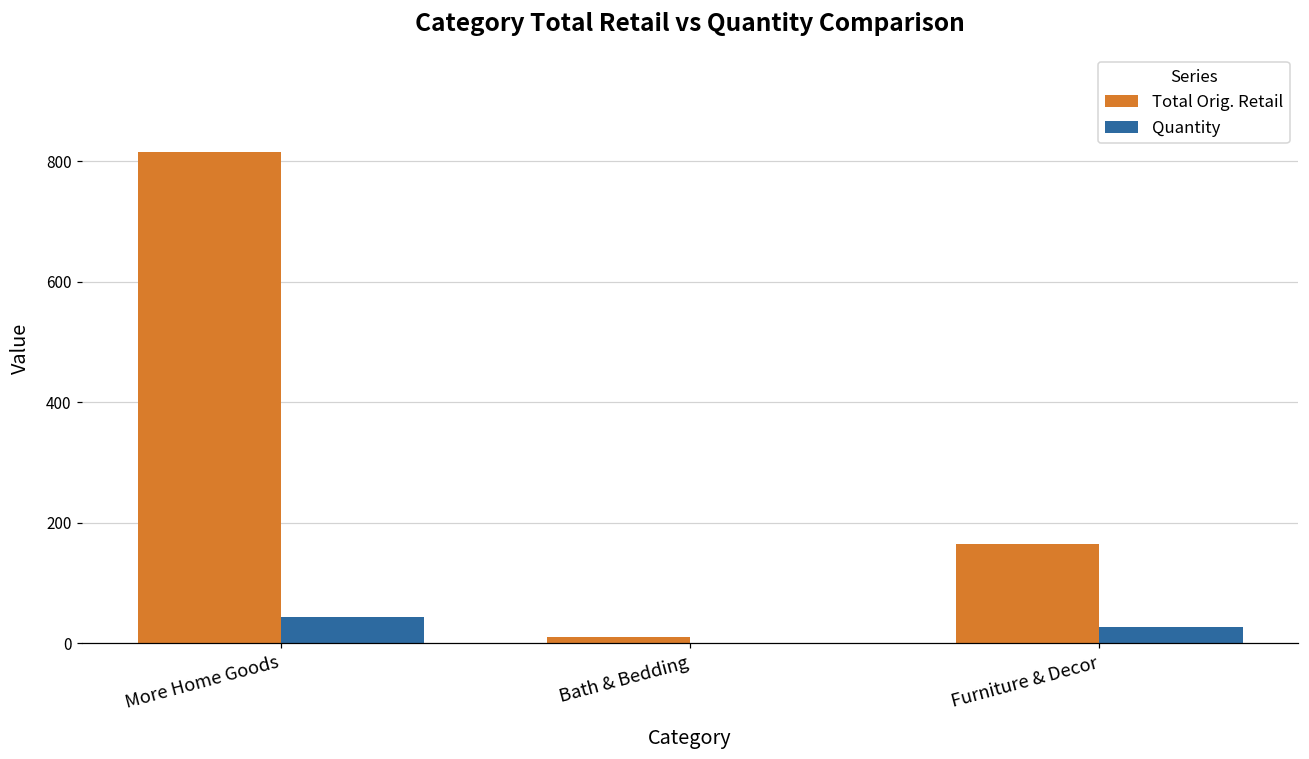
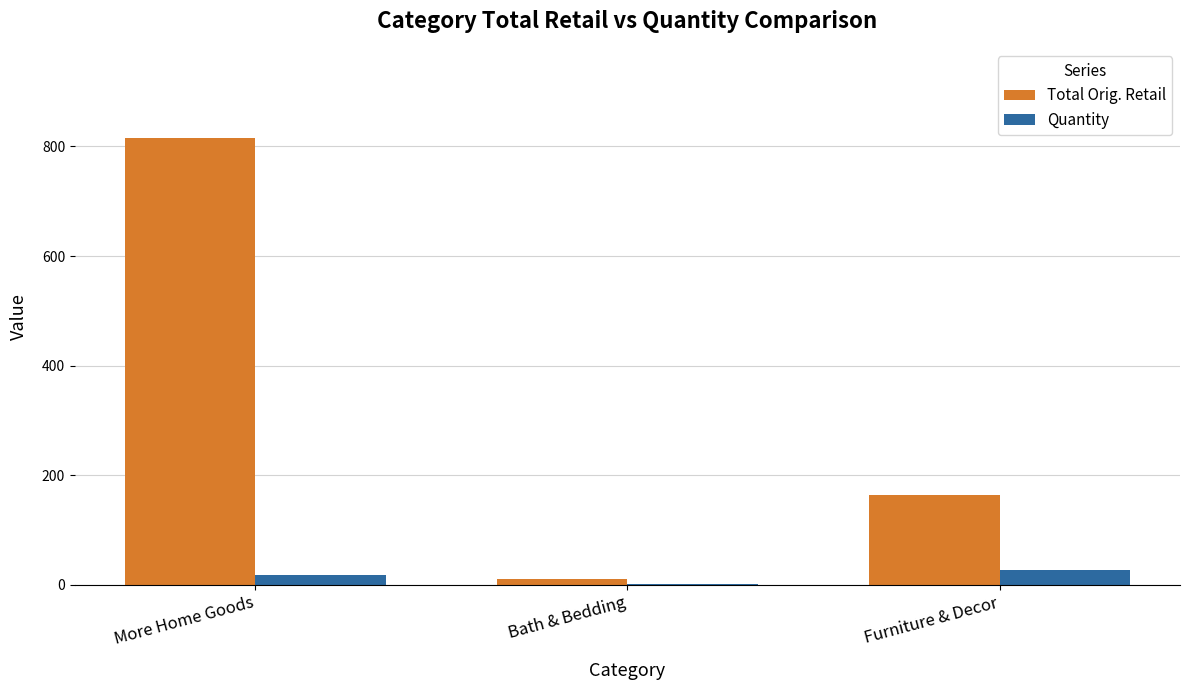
Quantity, More Home Goods: 40 -> 20
